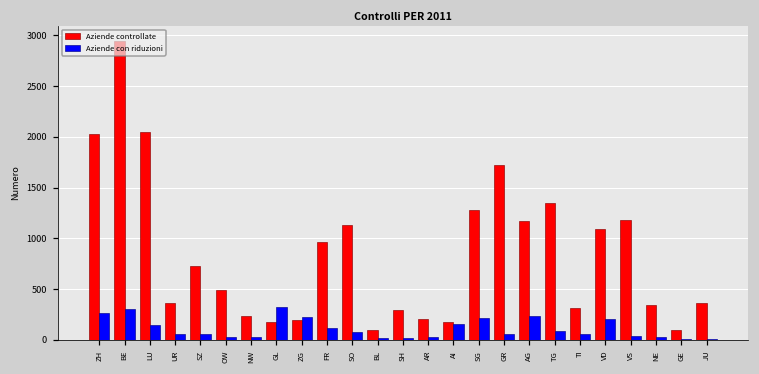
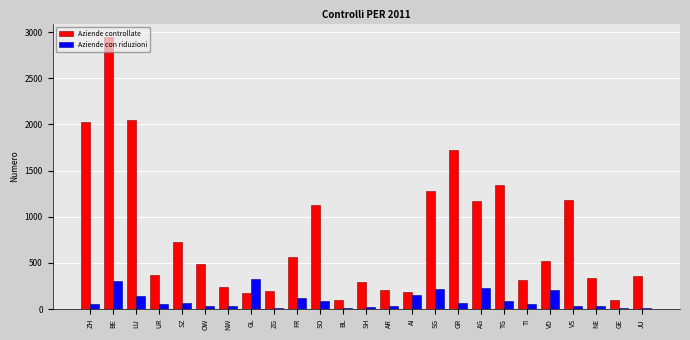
Aziende con riduzioni, ZH: 300 -> 100
Aziende con riduzioni, ZG: 200 -> 0
Aziende controllate, FR: 1000 -> 600
Aziende controllate, VD: 1100 -> 500
